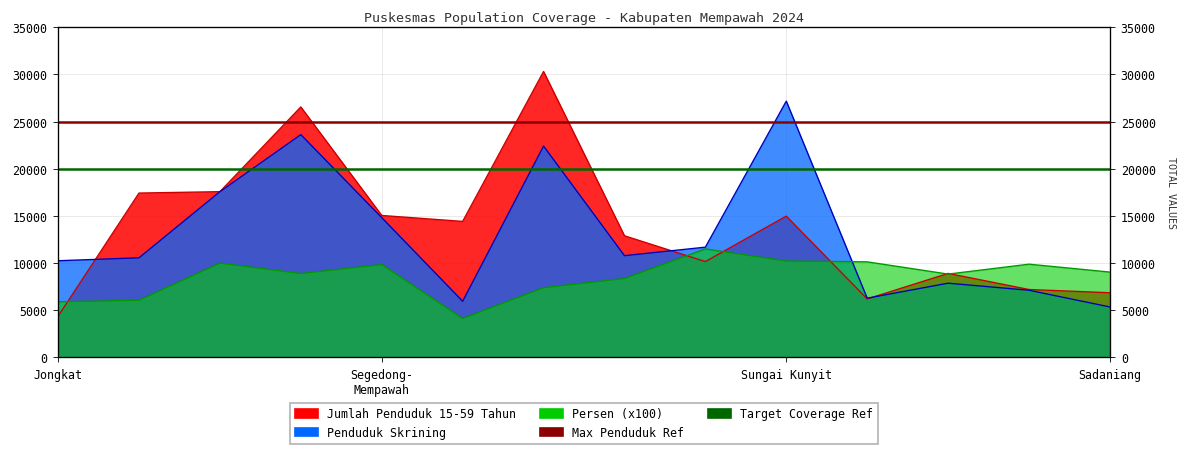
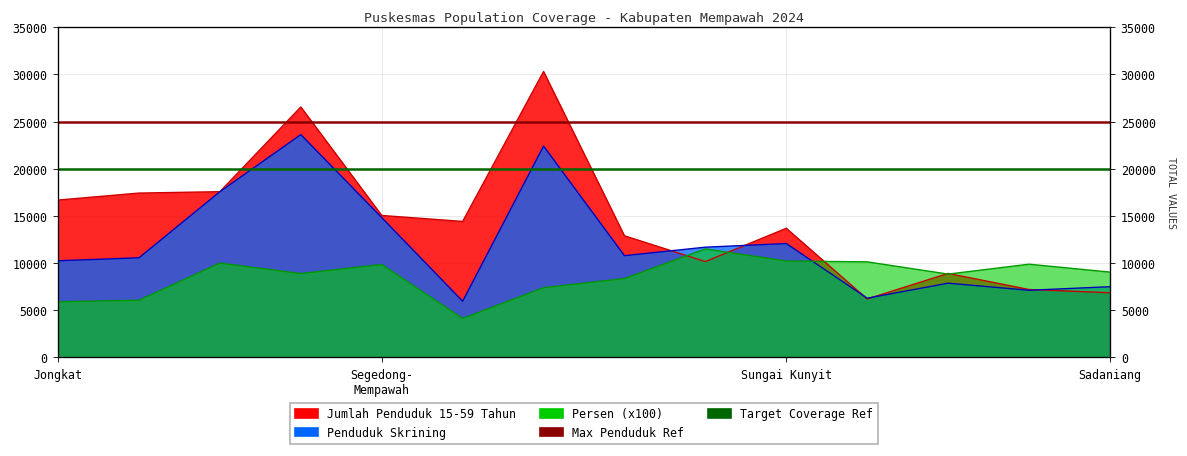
Jumlah Penduduk 15-59 Tahun, Jongkat: 4000 -> 17000
Jumlah Penduduk 15-59 Tahun, Sungai Kunyit: 15000 -> 14000
Penduduk Skrining, Sungai Kunyit: 27000 -> 12000
Penduduk Skrining, Sadaniang: 5000 -> 7000
